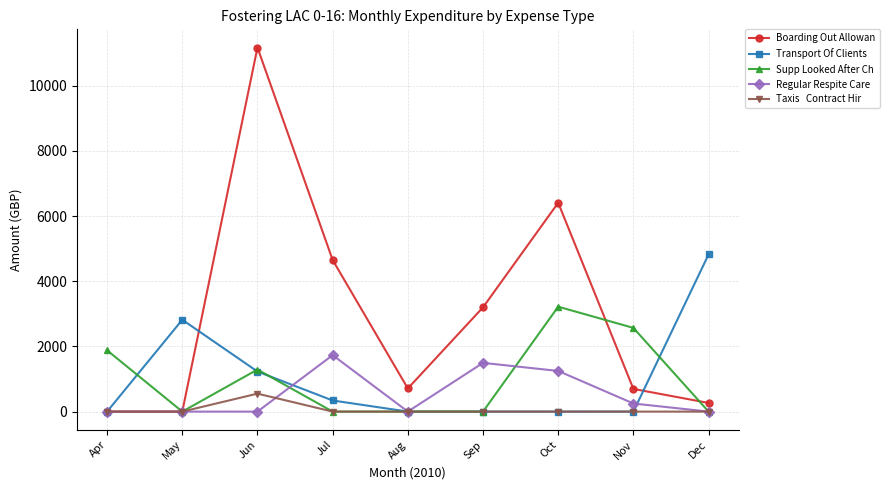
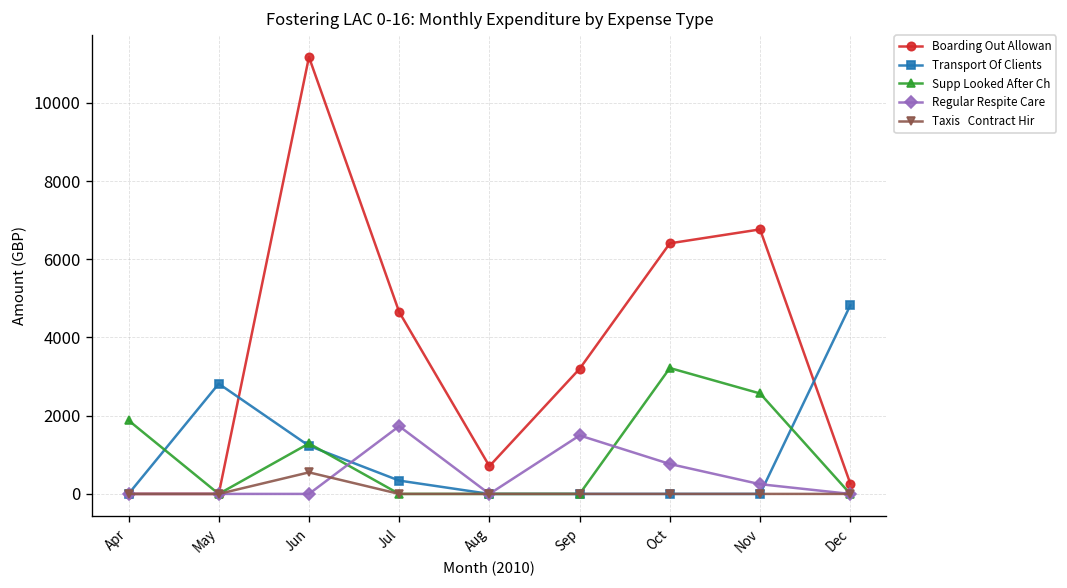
Regular Respite Care, Oct: 1200 -> 800
Boarding Out Allowan, Nov: 700 -> 6800
